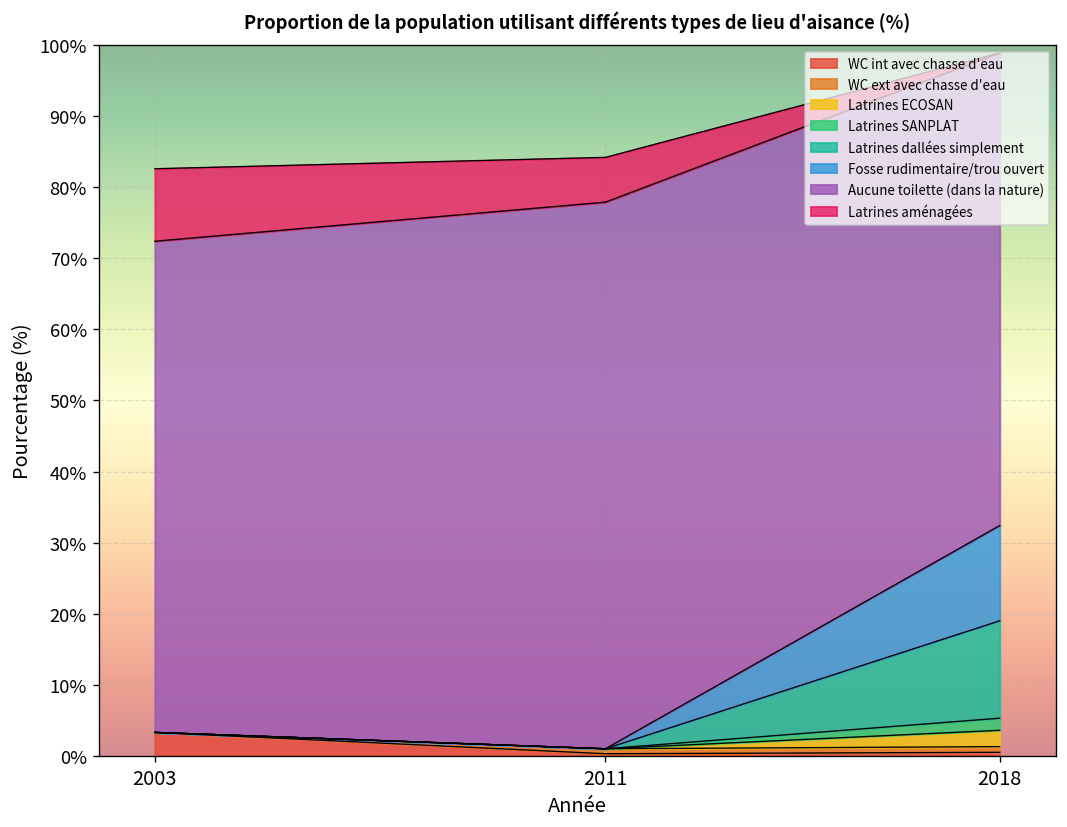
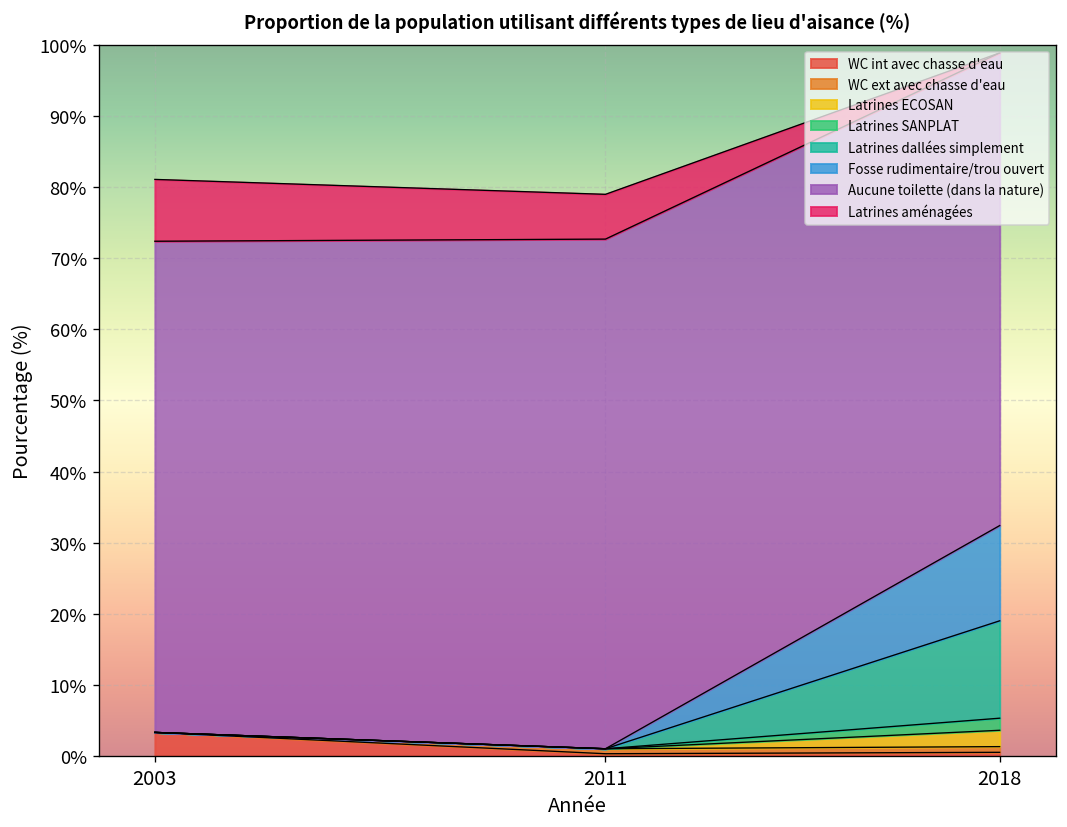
Latrines aménagées, 2003: 10% -> 9%
Aucune toilette (dans la nature), 2011: 77% -> 72%
